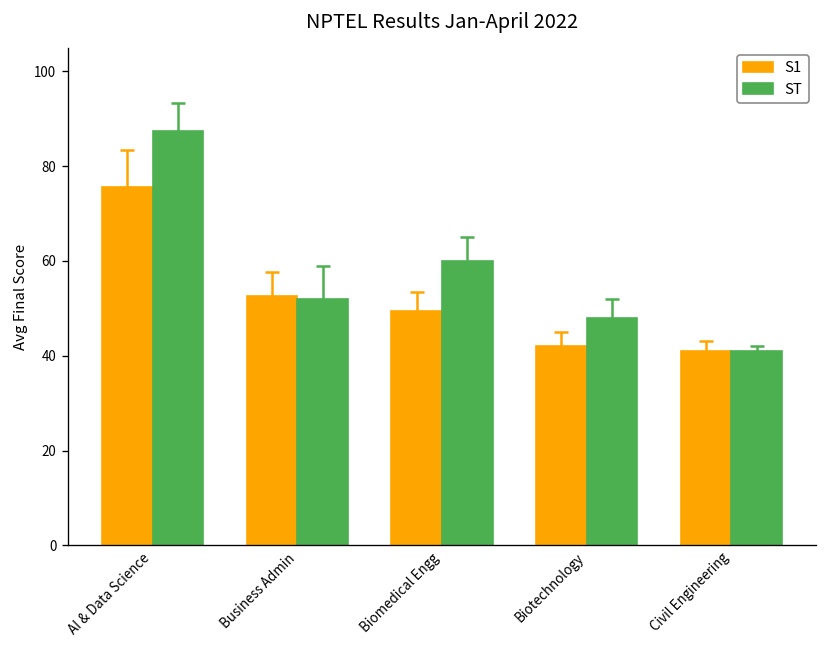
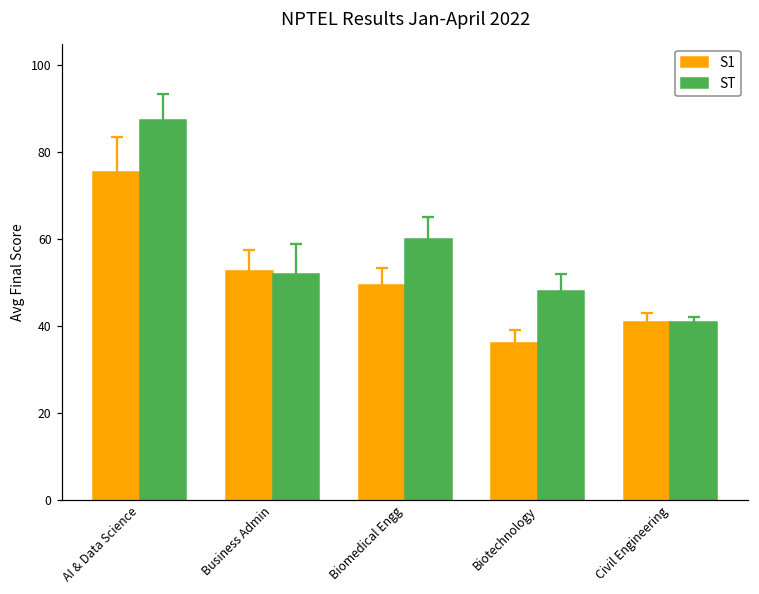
S1, Biotechnology: 42 -> 36
